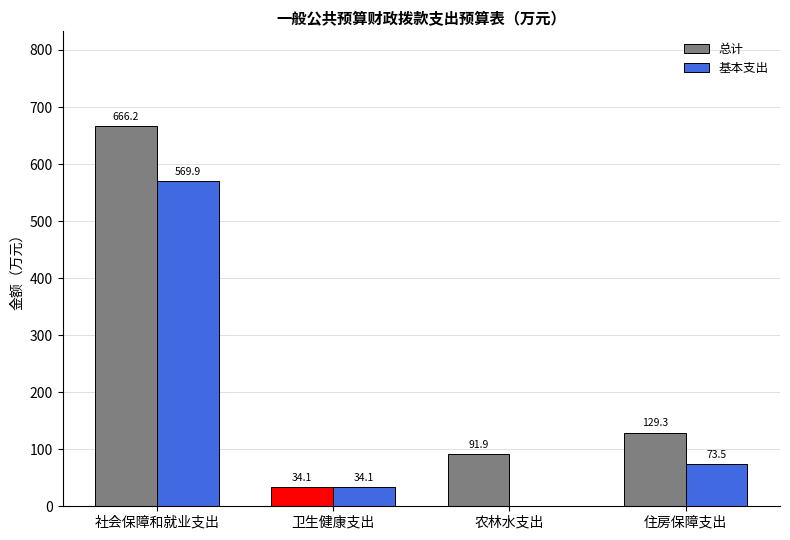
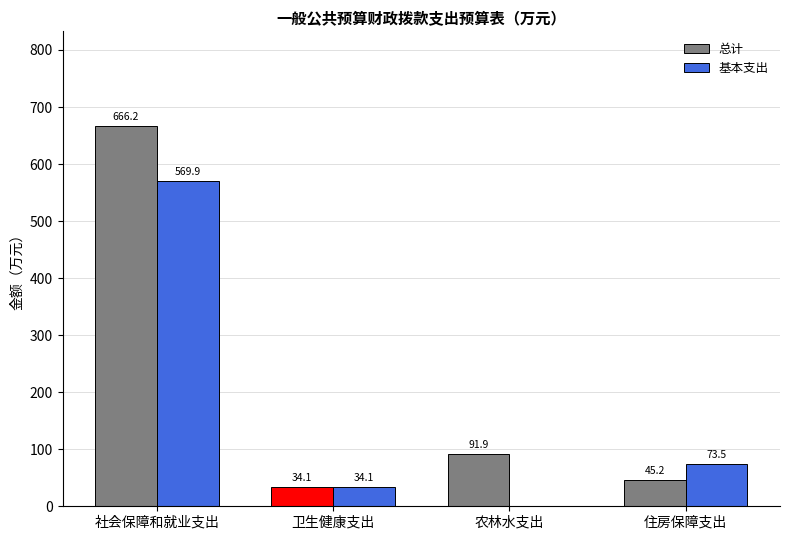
总计, 住房保障支出: 129.3 -> 45.2
